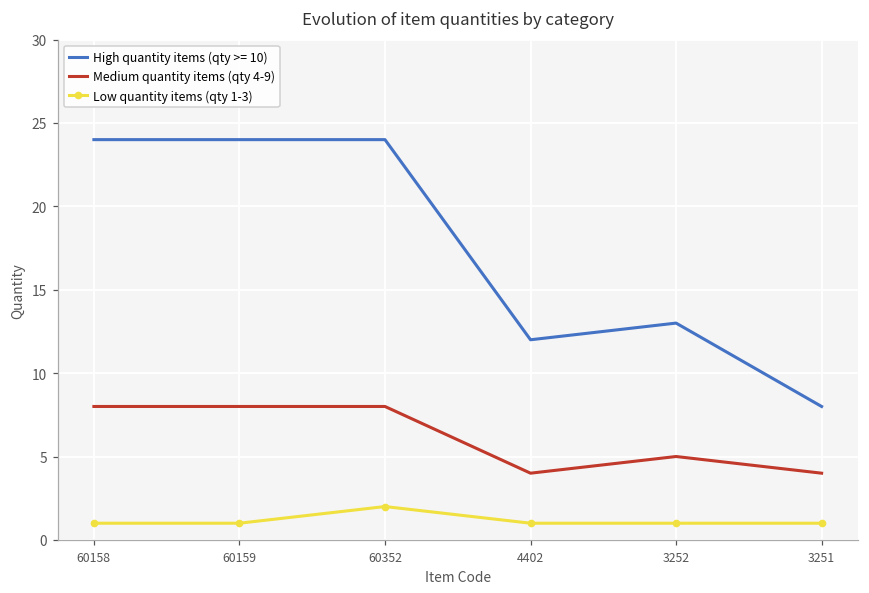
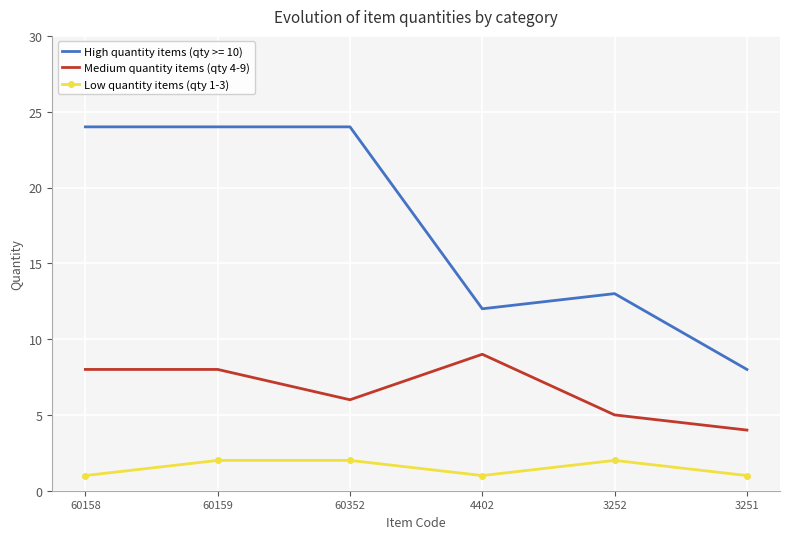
Low quantity items (qty 1-3), 60159: 1 -> 2
Medium quantity items (qty 4-9), 60352: 8 -> 6
Medium quantity items (qty 4-9), 4402: 4 -> 9
Low quantity items (qty 1-3), 3252: 1 -> 2
